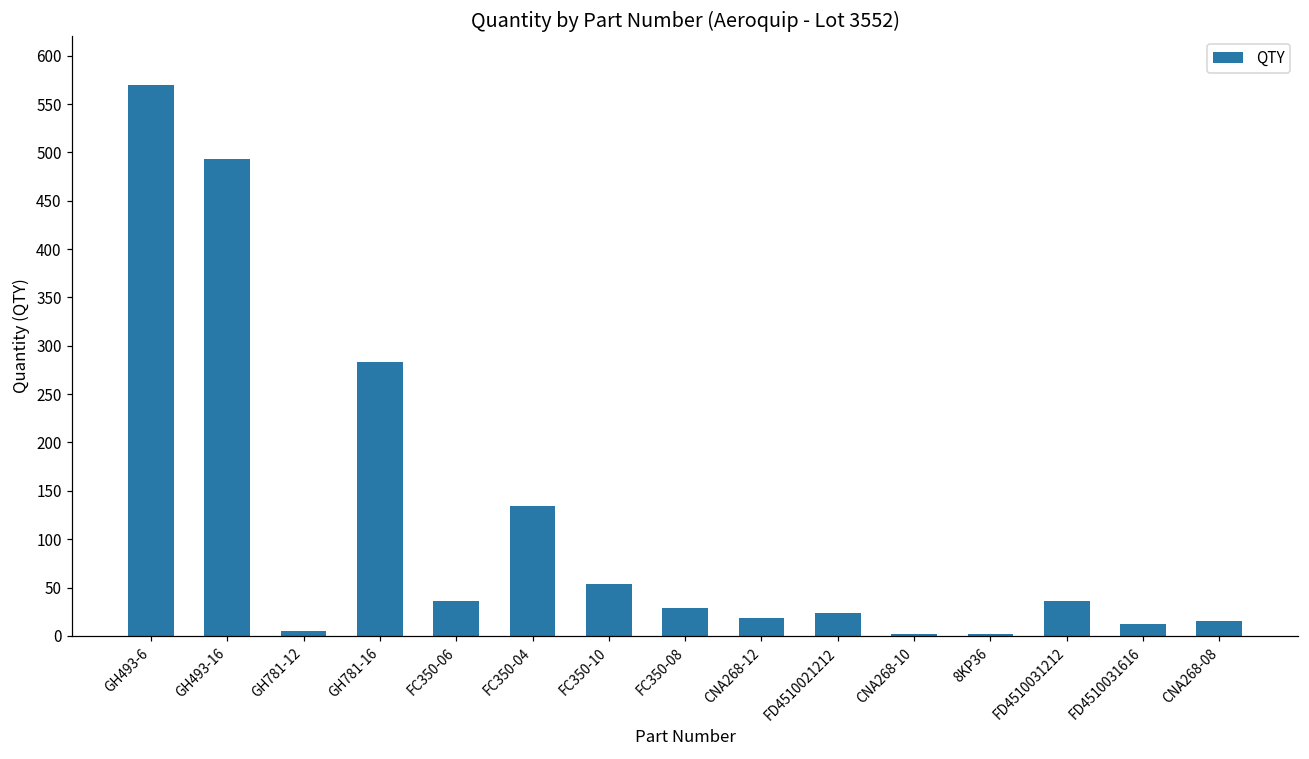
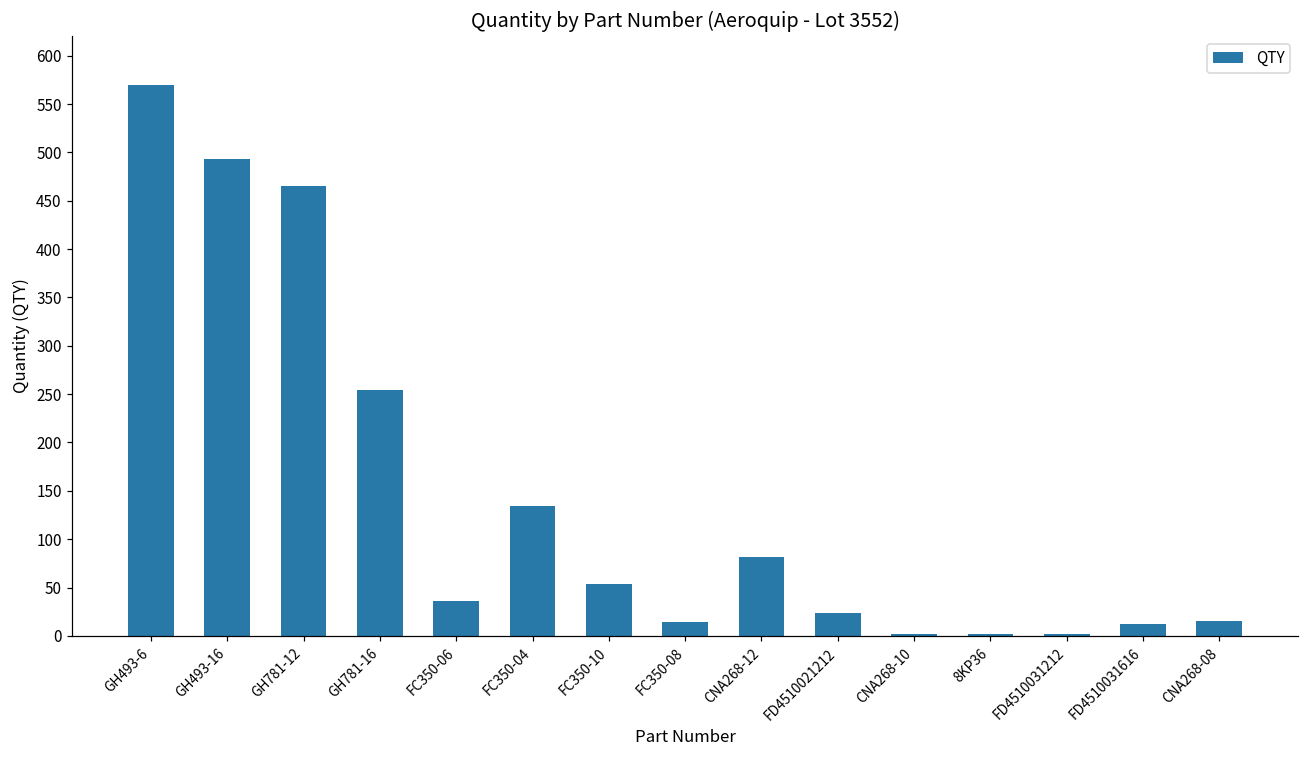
GH781-12: 10 -> 470
GH781-16: 280 -> 250
FC350-08: 30 -> 10
CNA268-12: 20 -> 80
FD4510031212: 40 -> 0
